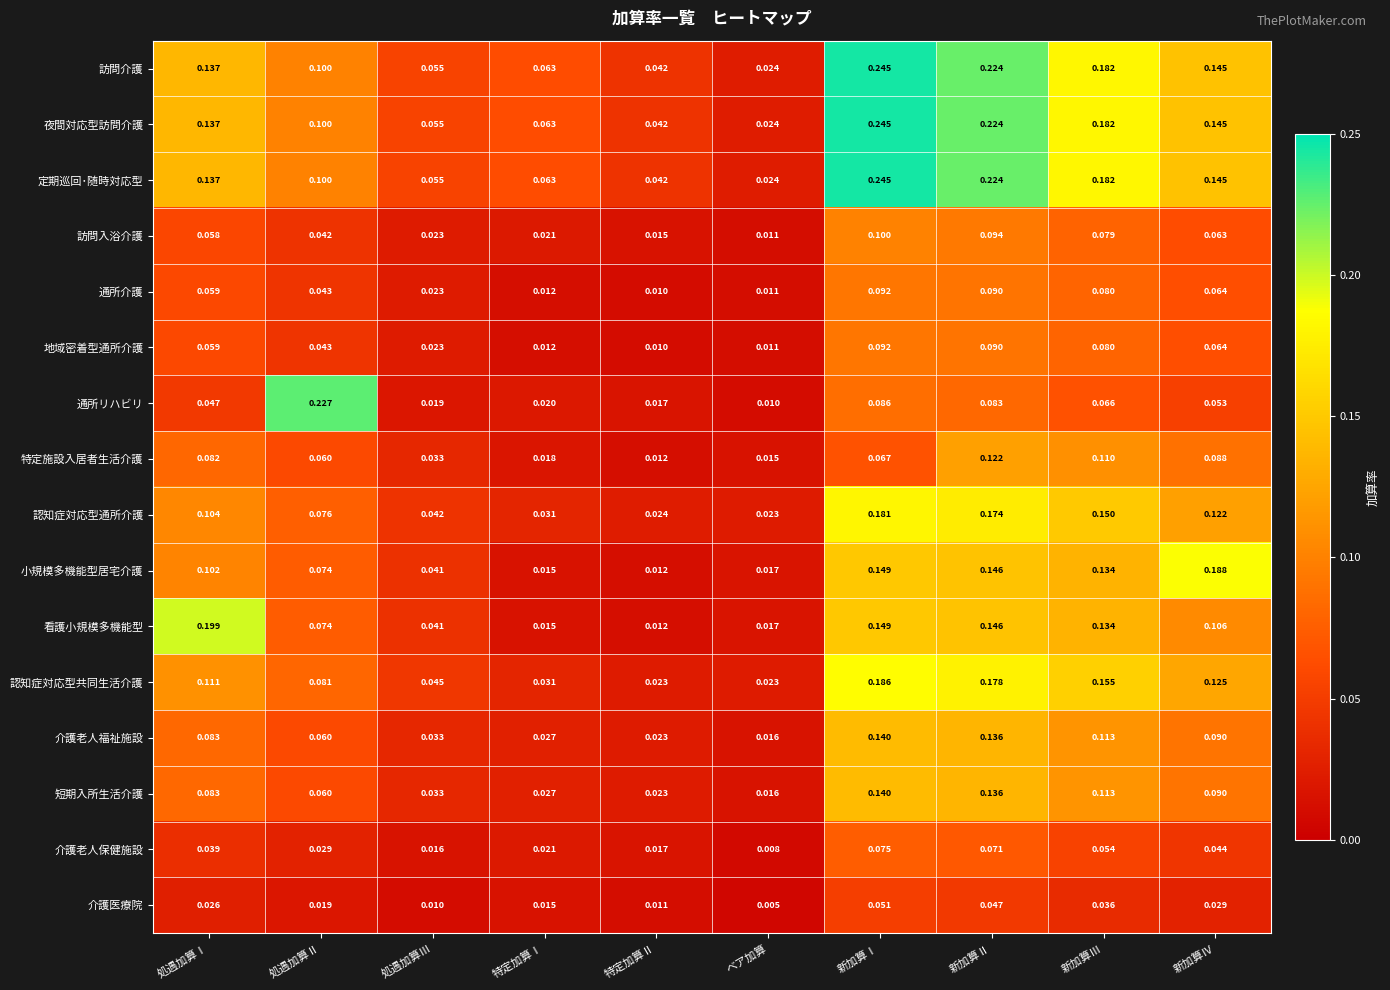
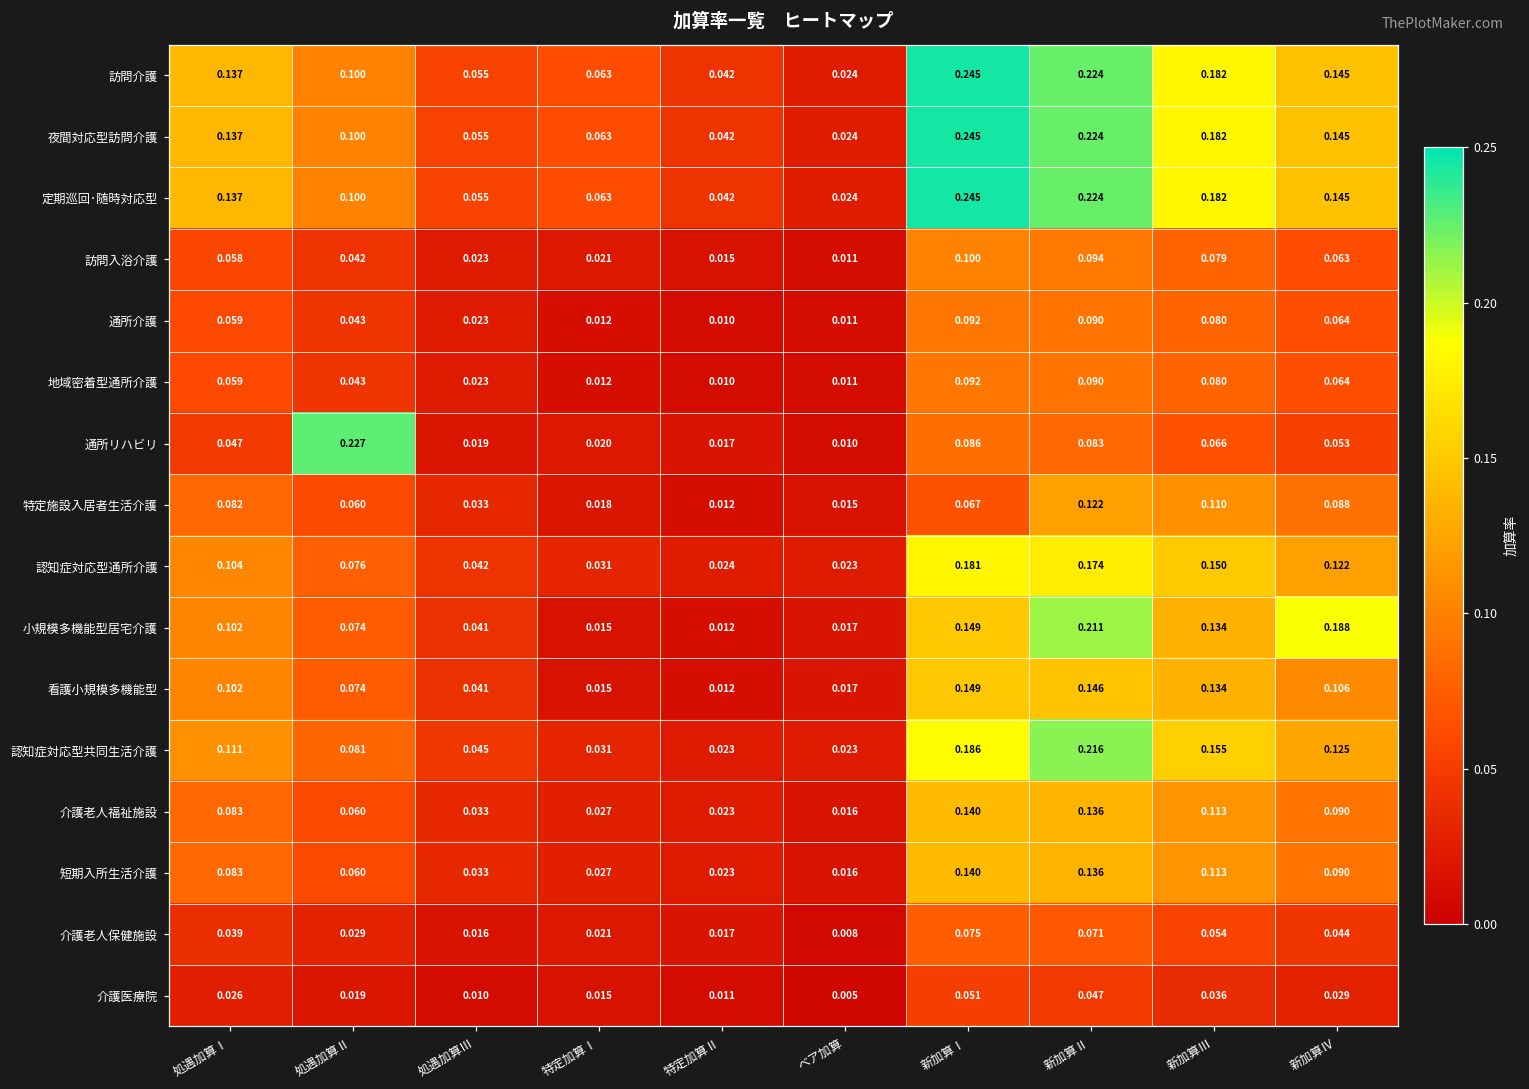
小規模多機能型居宅介護, 新加算Ⅱ: 0.146 -> 0.211
看護小規模多機能型, 処遇加算Ⅰ: 0.199 -> 0.102
認知症対応型共同生活介護, 新加算Ⅱ: 0.178 -> 0.216
